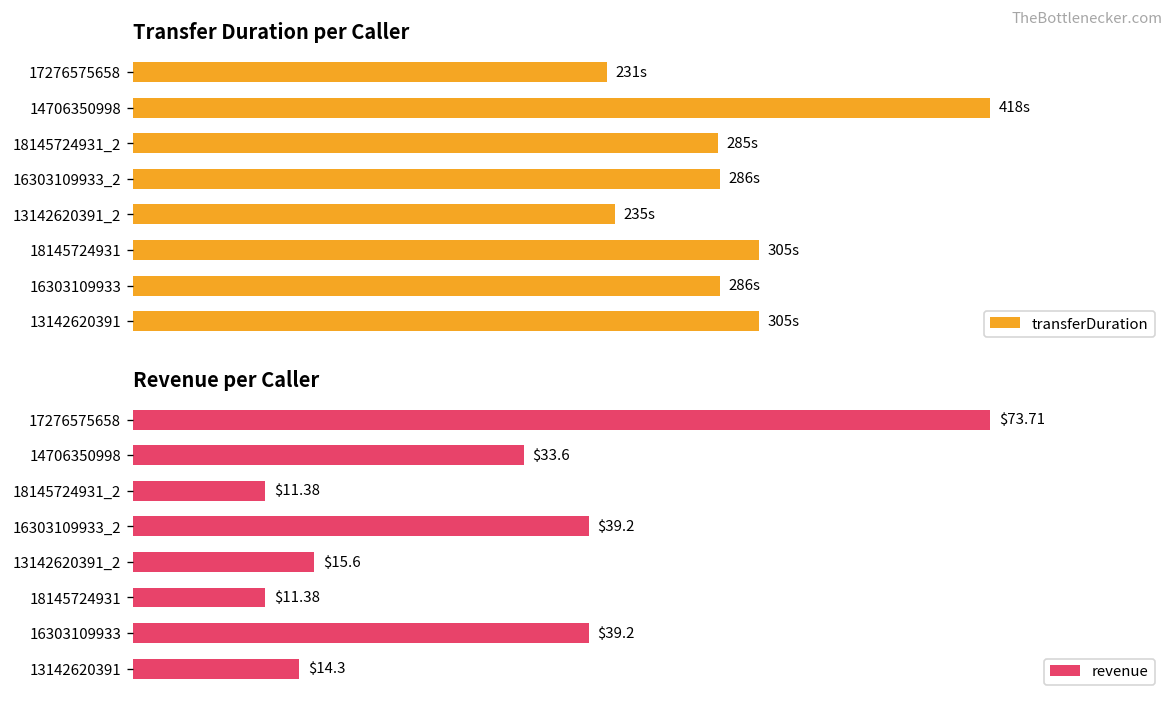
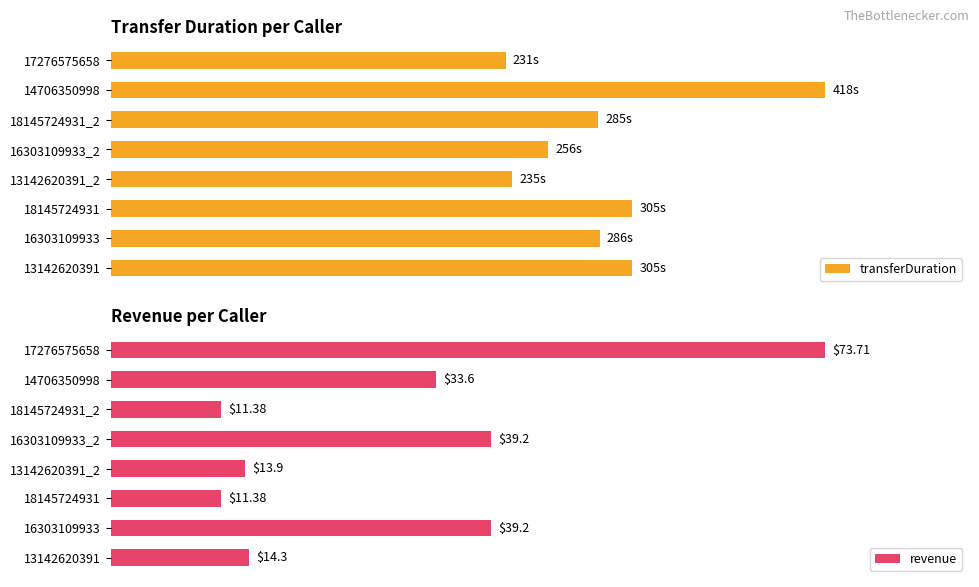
Transfer Duration per Caller, 16303109933_2: 286s -> 256s
Revenue per Caller, 13142620391_2: $15.6 -> $13.9
